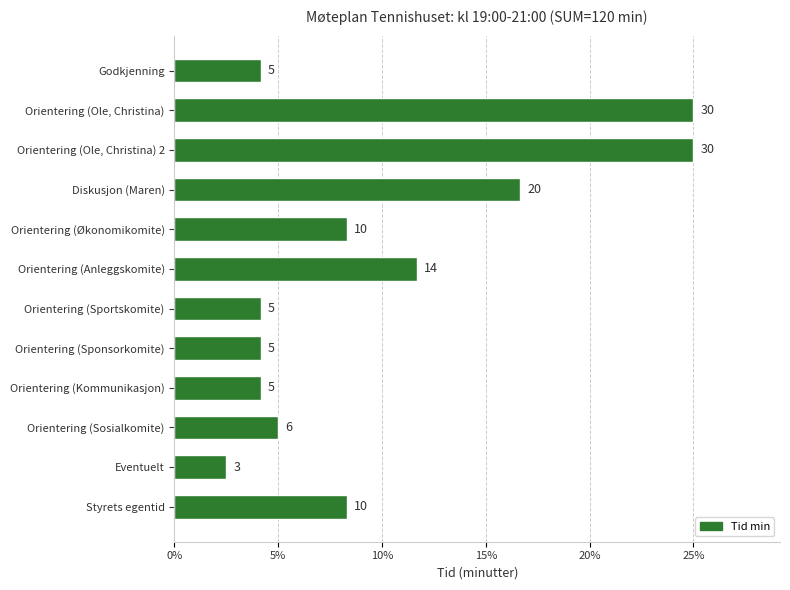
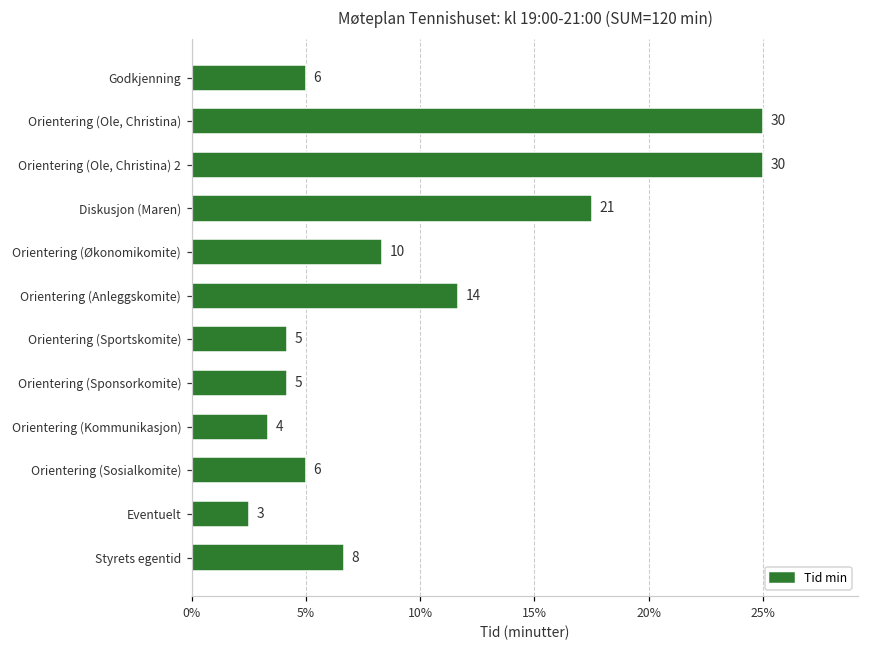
Godkjenning: 5 -> 6
Diskusjon (Maren): 20 -> 21
Orientering (Kommunikasjon): 5 -> 4
Styrets egentid: 10 -> 8
